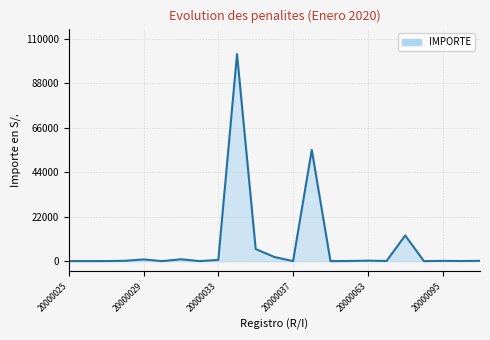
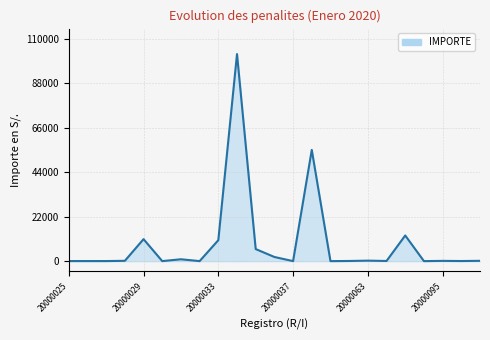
20000029: 1000 -> 11000
20000033: 1000 -> 10000
